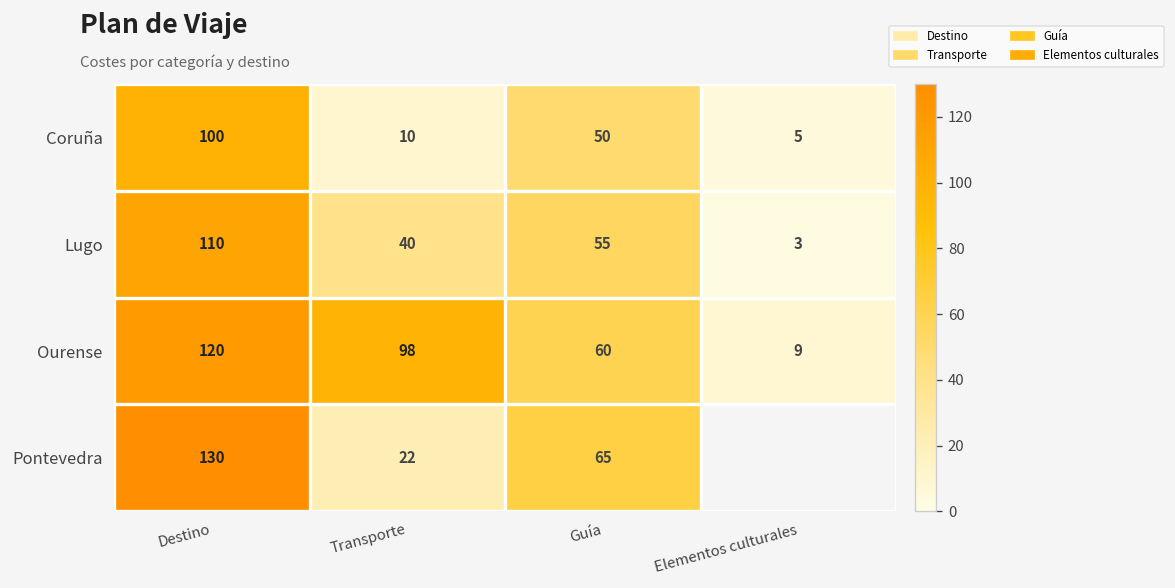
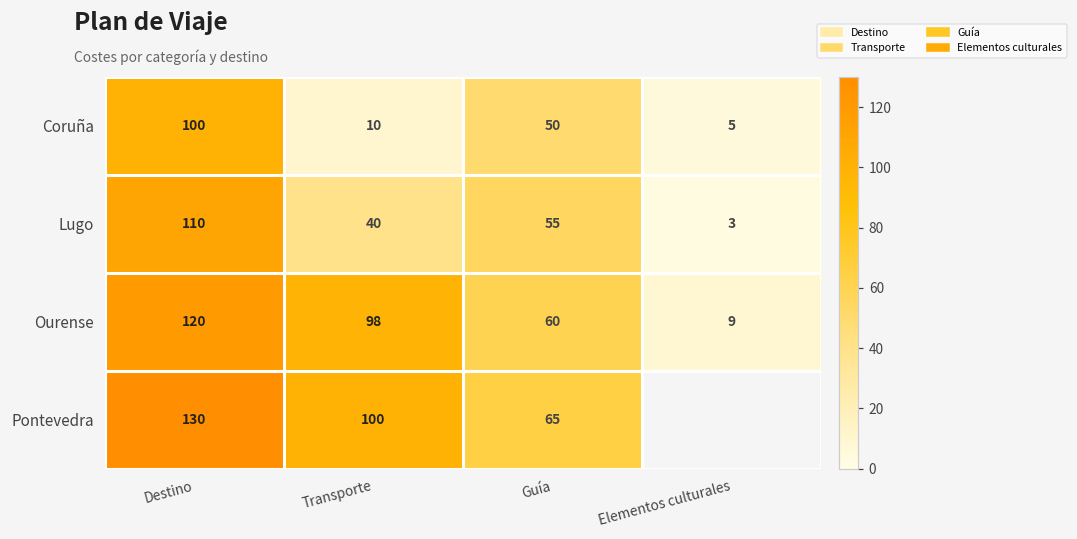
Pontevedra, Transporte: 22 -> 100
